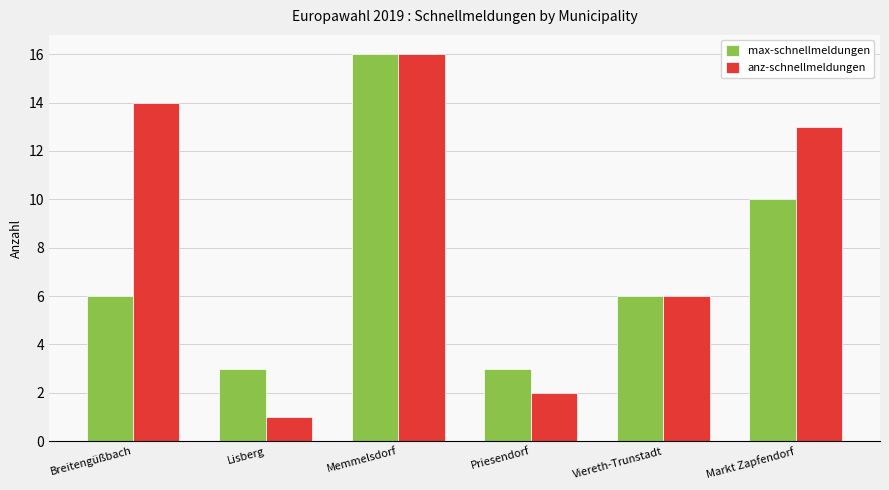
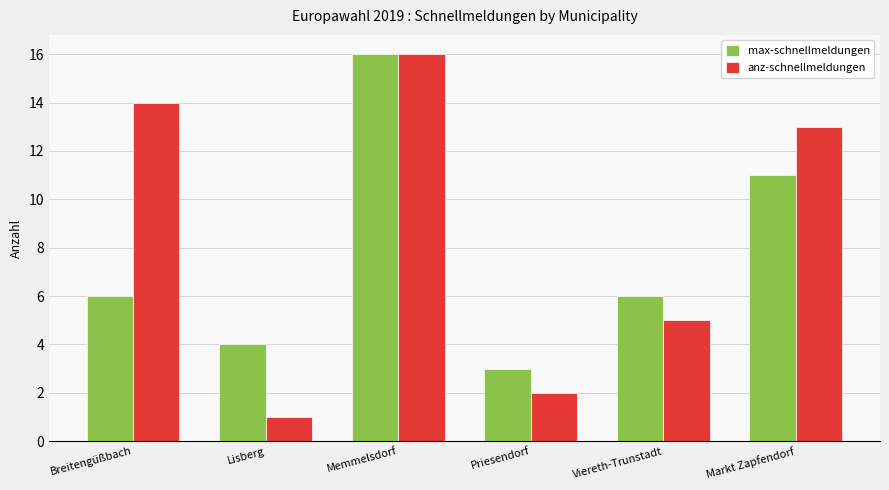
max-schnellmeldungen, Lisberg: 3 -> 4
anz-schnellmeldungen, Viereth-Trunstadt: 6 -> 5
max-schnellmeldungen, Markt Zapfendorf: 10 -> 11
